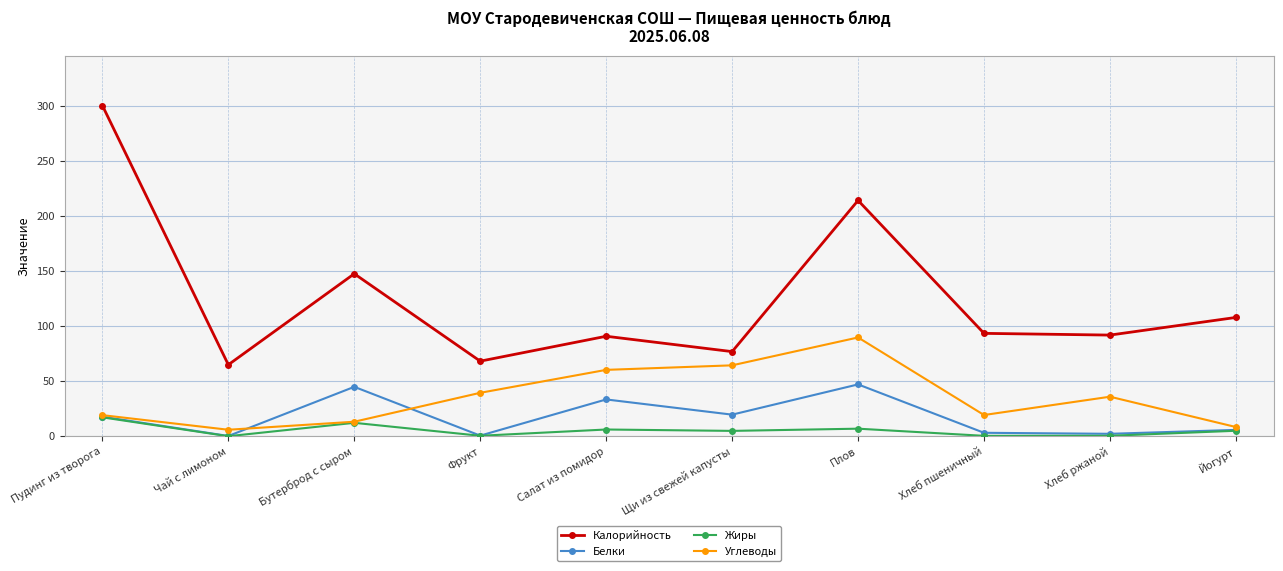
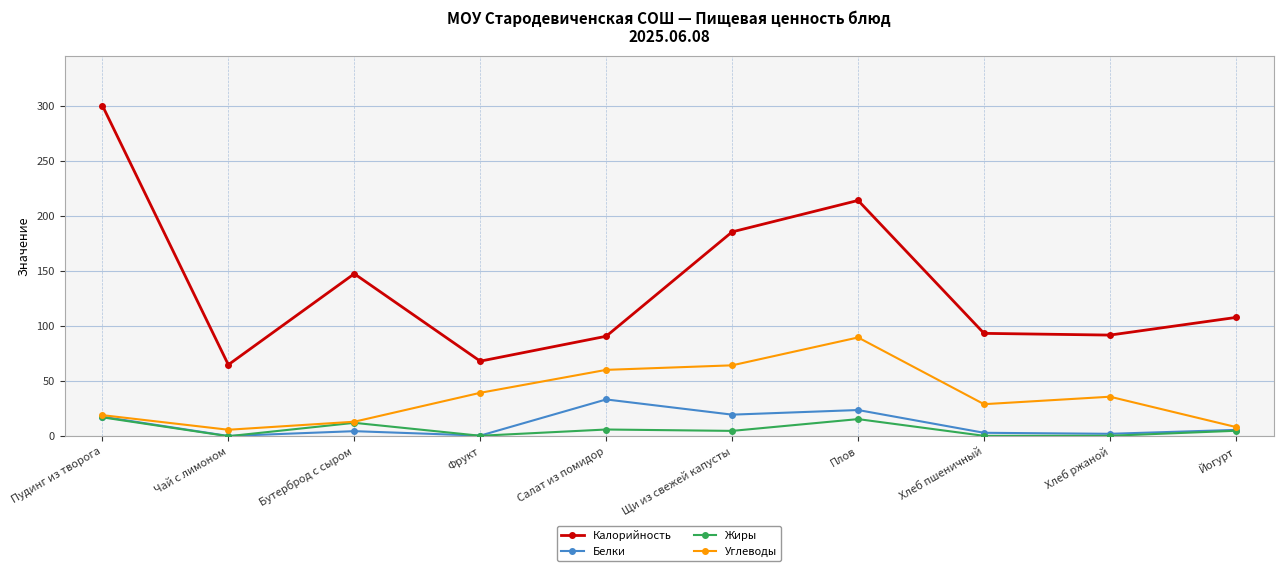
Белки, Бутерброд с сыром: 45 -> 5
Калорийность, Щи из свежей капусты: 77 -> 186
Белки, Плов: 47 -> 24
Жиры, Плов: 7 -> 16
Углеводы, Хлеб пшеничный: 19 -> 29
